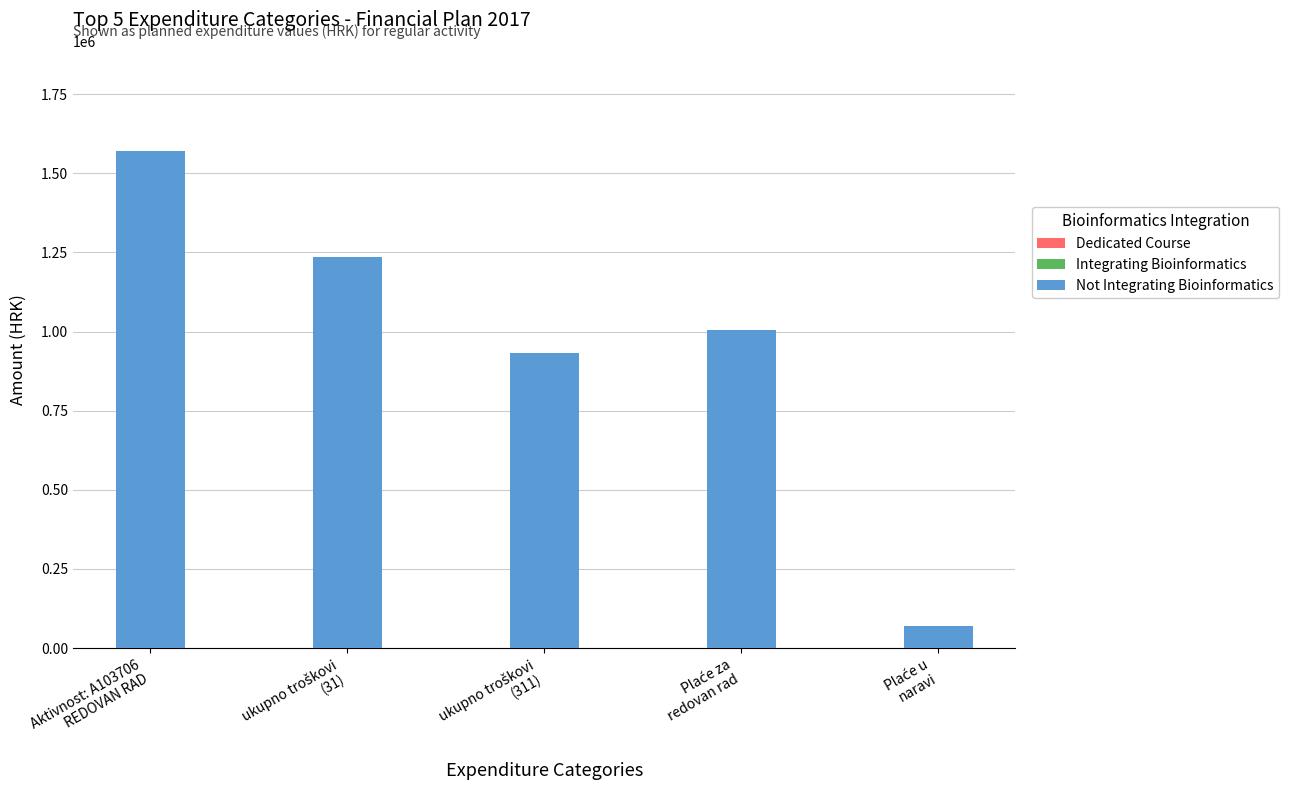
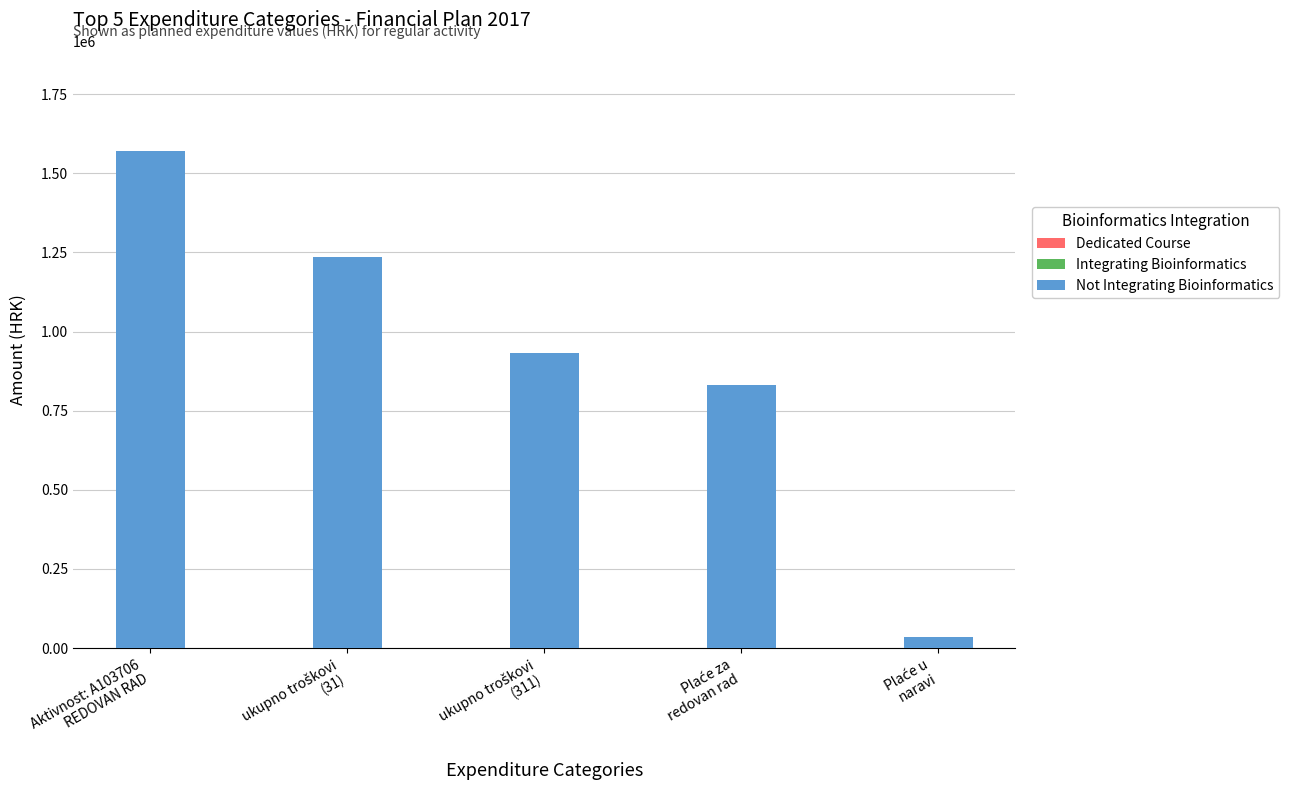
Plaće za redovan rad: 1000000 -> 830000
Plaće u naravi: 70000 -> 30000
